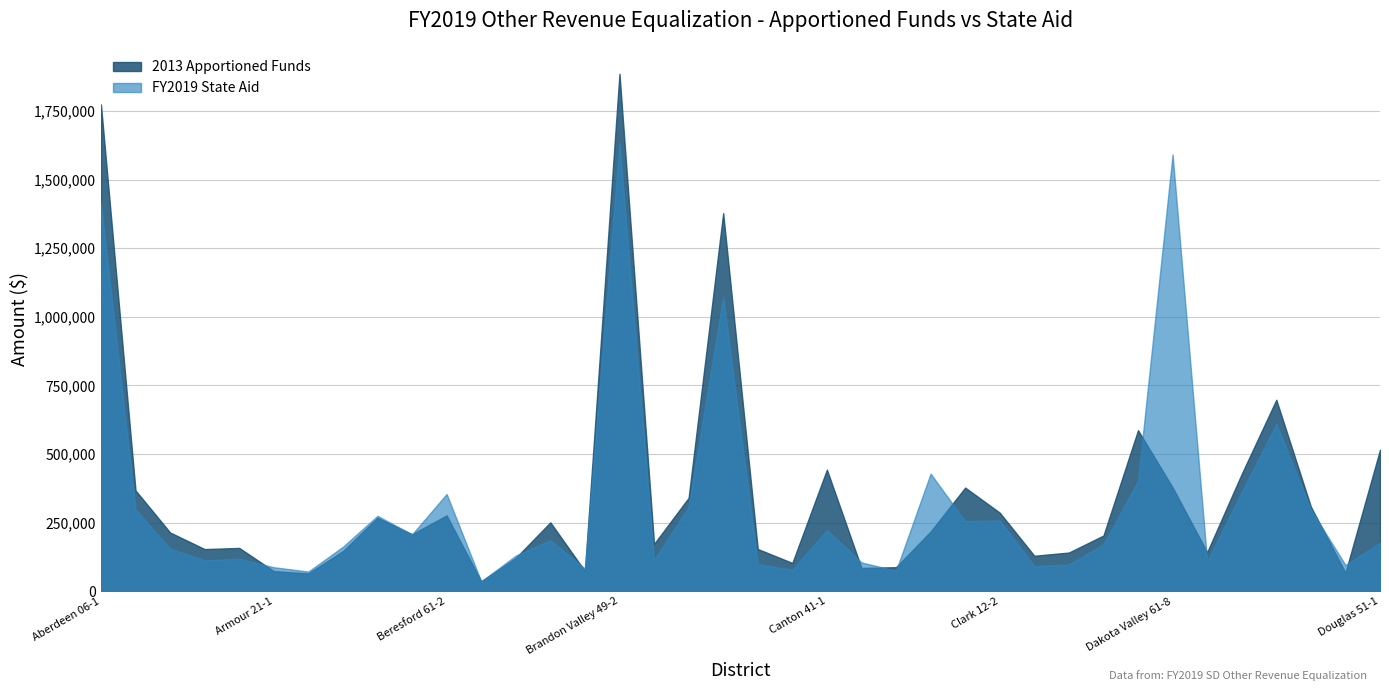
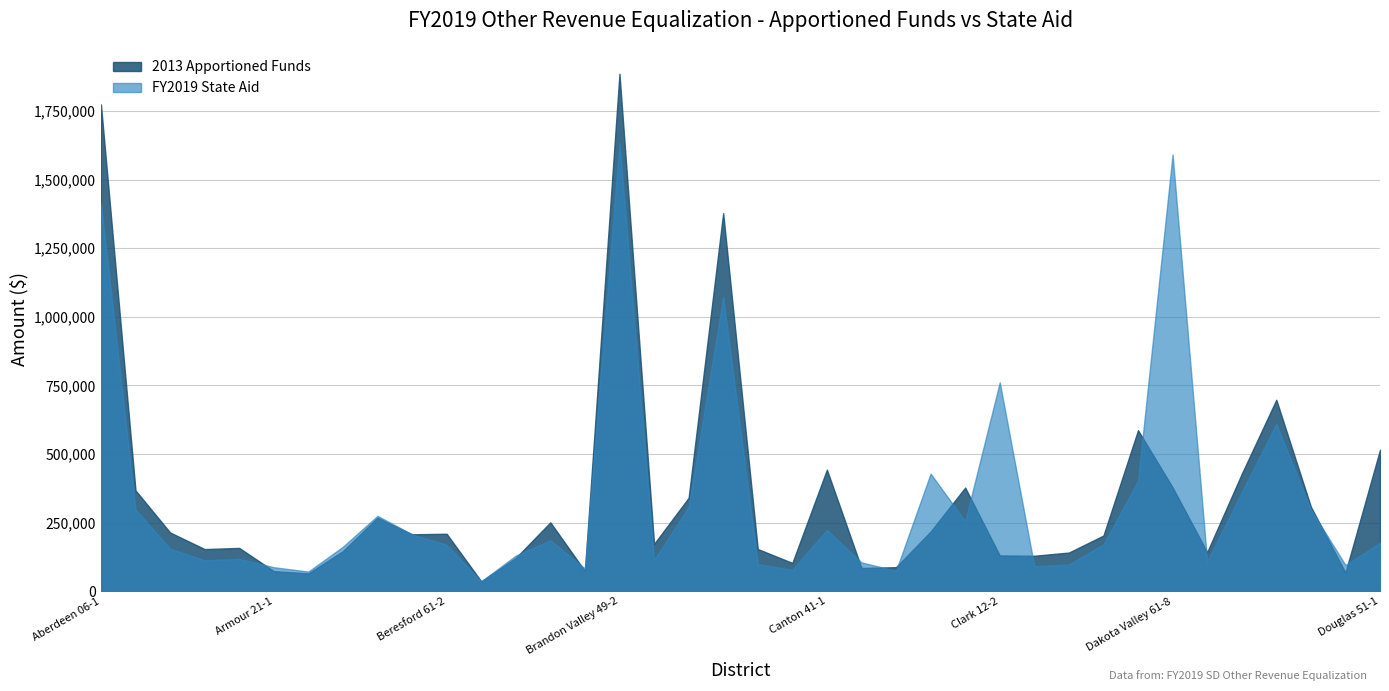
2013 Apportioned Funds, Beresford 61-2: 280,000 -> 210,000
FY2019 State Aid, Beresford 61-2: 350,000 -> 170,000
2013 Apportioned Funds, Clark 12-2: 290,000 -> 130,000
FY2019 State Aid, Clark 12-2: 260,000 -> 760,000
